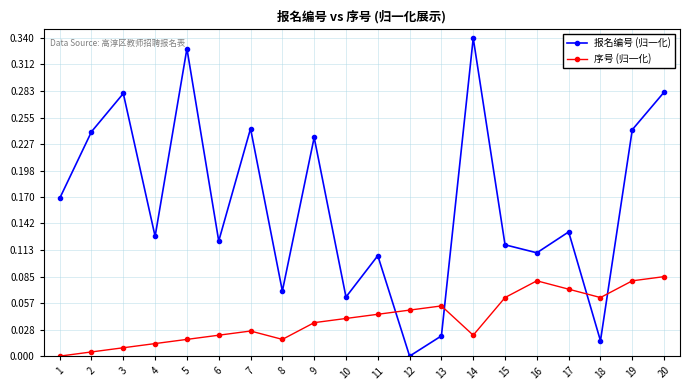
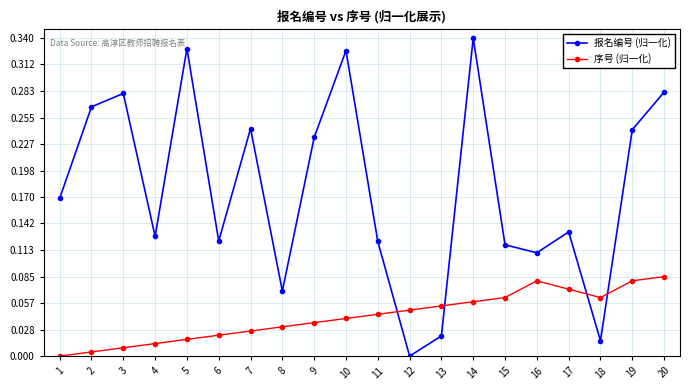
报名编号 (归一化), 2: 0.24 -> 0.27
序号 (归一化), 8: 0.02 -> 0.03
报名编号 (归一化), 10: 0.06 -> 0.33
报名编号 (归一化), 11: 0.11 -> 0.12
序号 (归一化), 14: 0.02 -> 0.06
